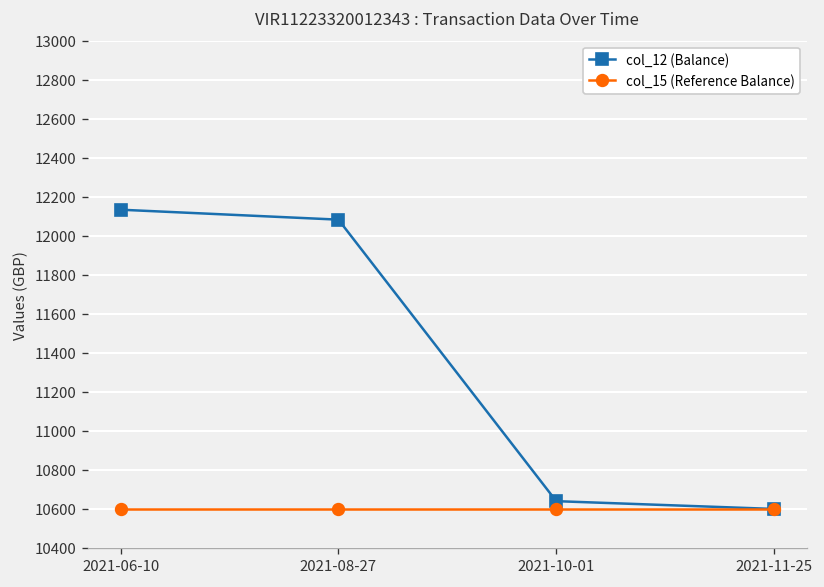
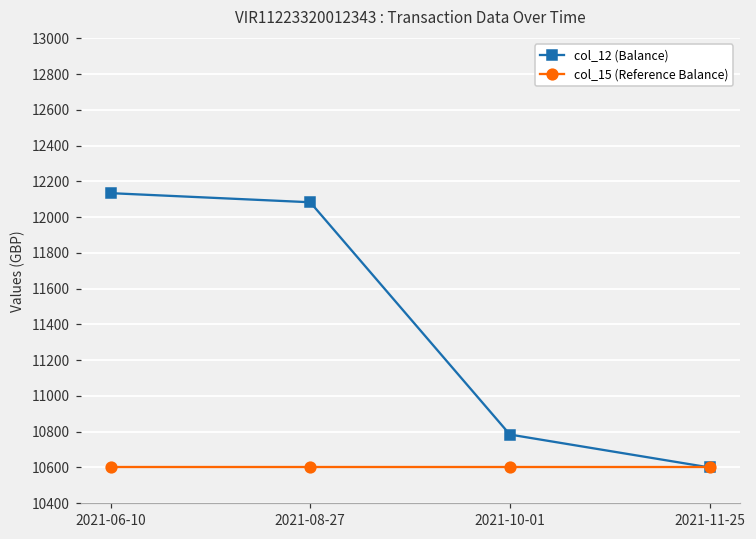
col_12 (Balance), 2021-10-01: 10640 -> 10780
